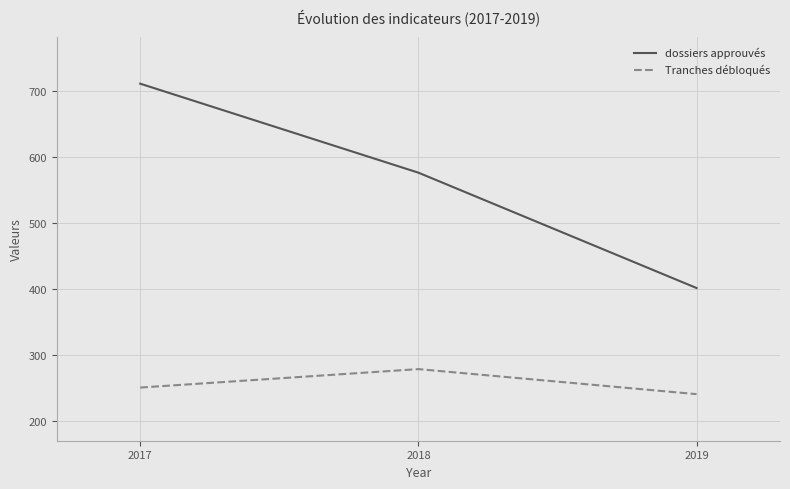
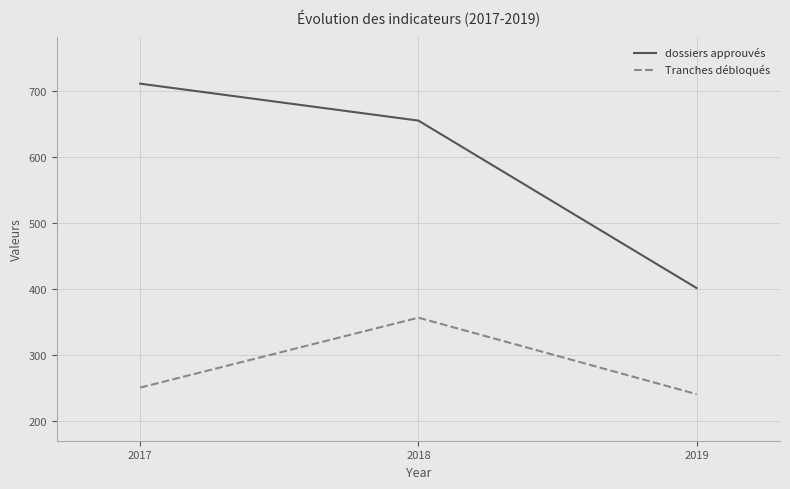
dossiers approuvés, 2018: 580 -> 660
Tranches débloqués, 2018: 280 -> 360
